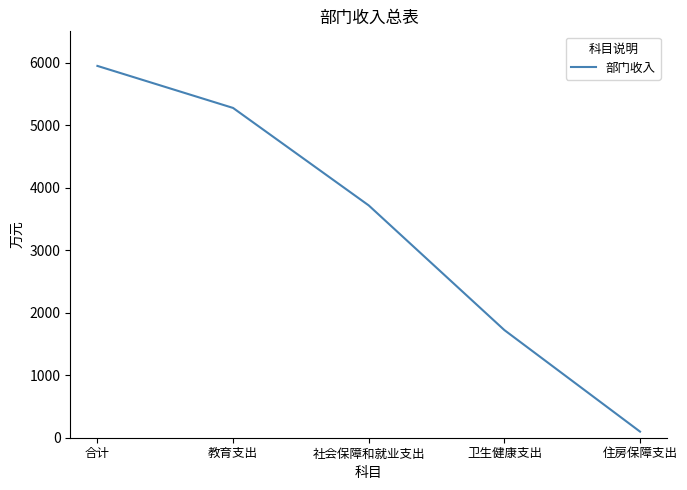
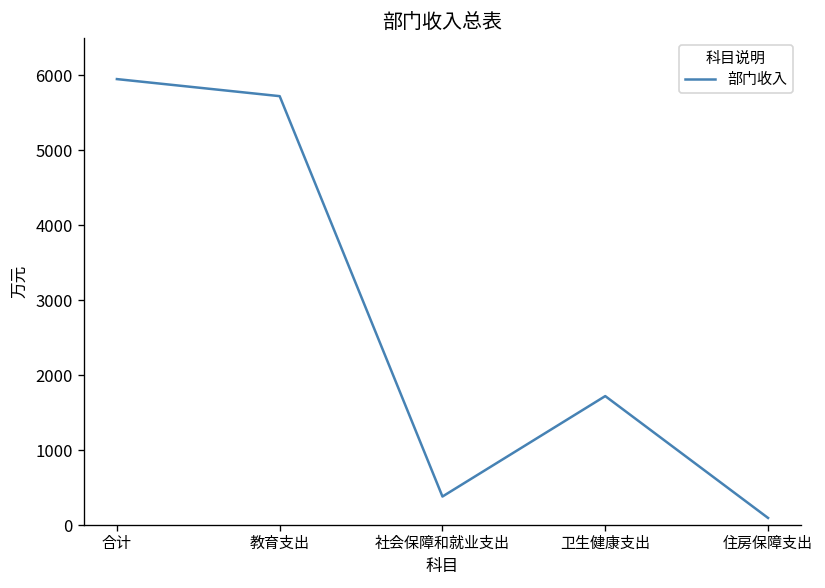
教育支出: 5300 -> 5700
社会保障和就业支出: 3700 -> 400
